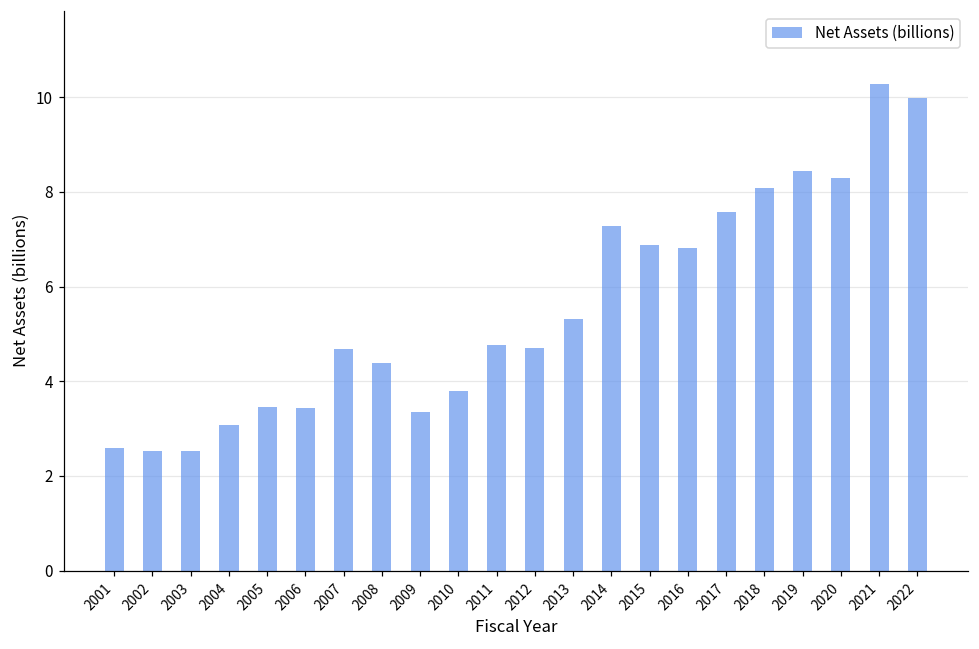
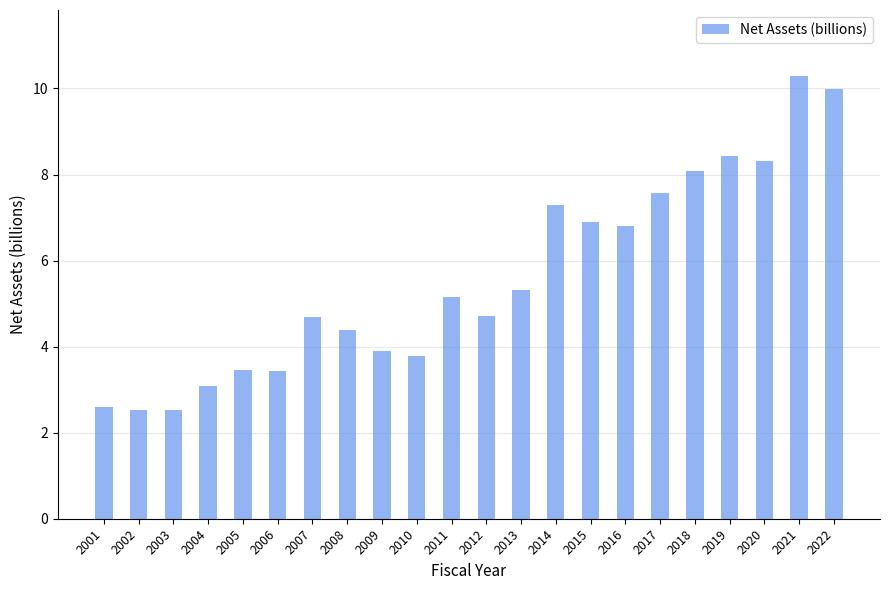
2009: 3.4 -> 3.9
2011: 4.8 -> 5.2
